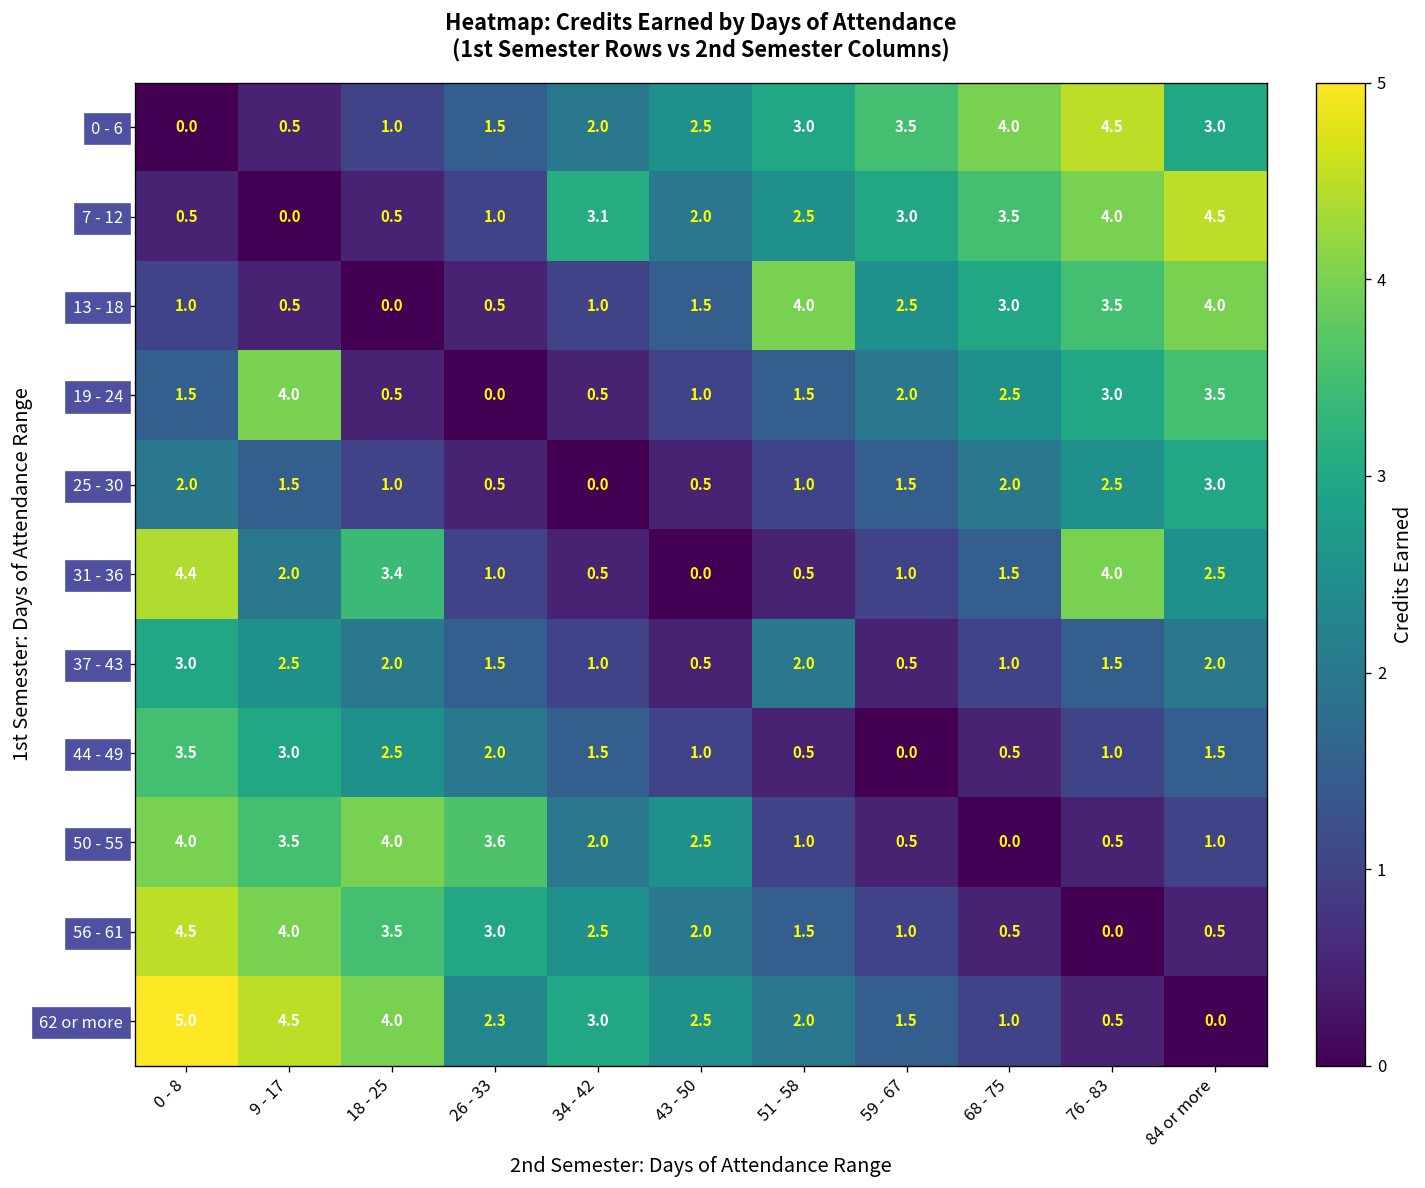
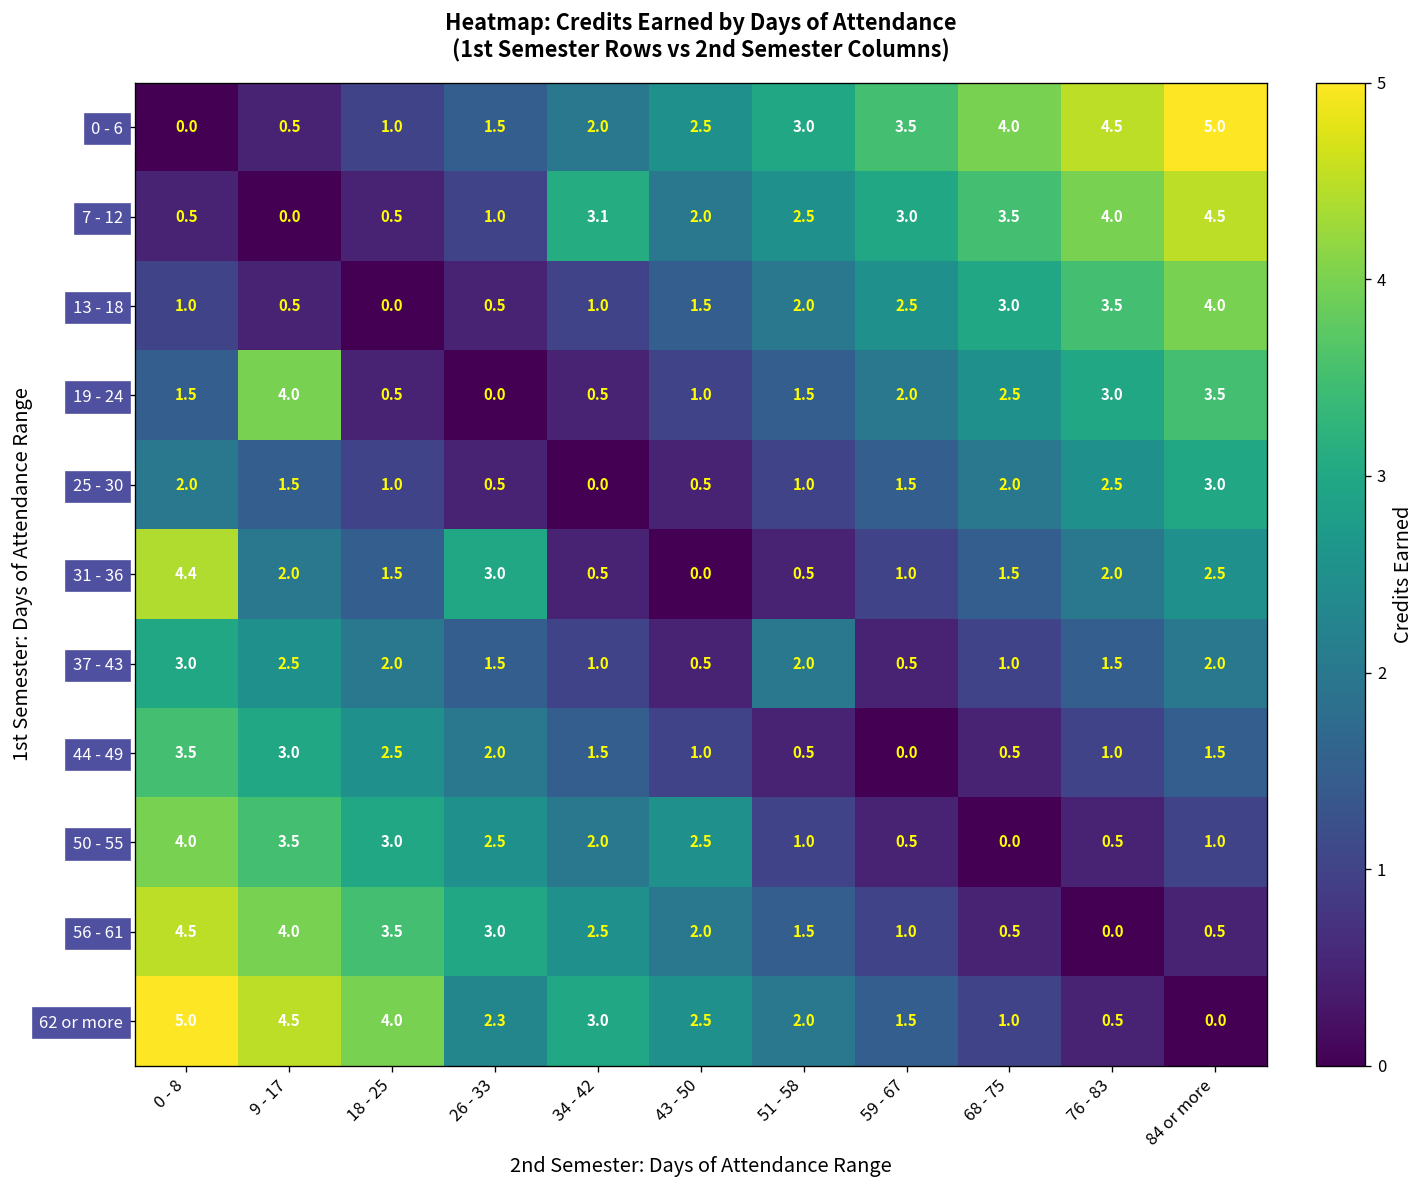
0 - 6, 84 or more: 3.0 -> 5.0
13 - 18, 51 - 58: 4.0 -> 2.0
31 - 36, 18 - 25: 3.4 -> 1.5
31 - 36, 26 - 33: 1.0 -> 3.0
31 - 36, 76 - 83: 4.0 -> 2.0
50 - 55, 18 - 25: 4.0 -> 3.0
50 - 55, 26 - 33: 3.6 -> 2.5
